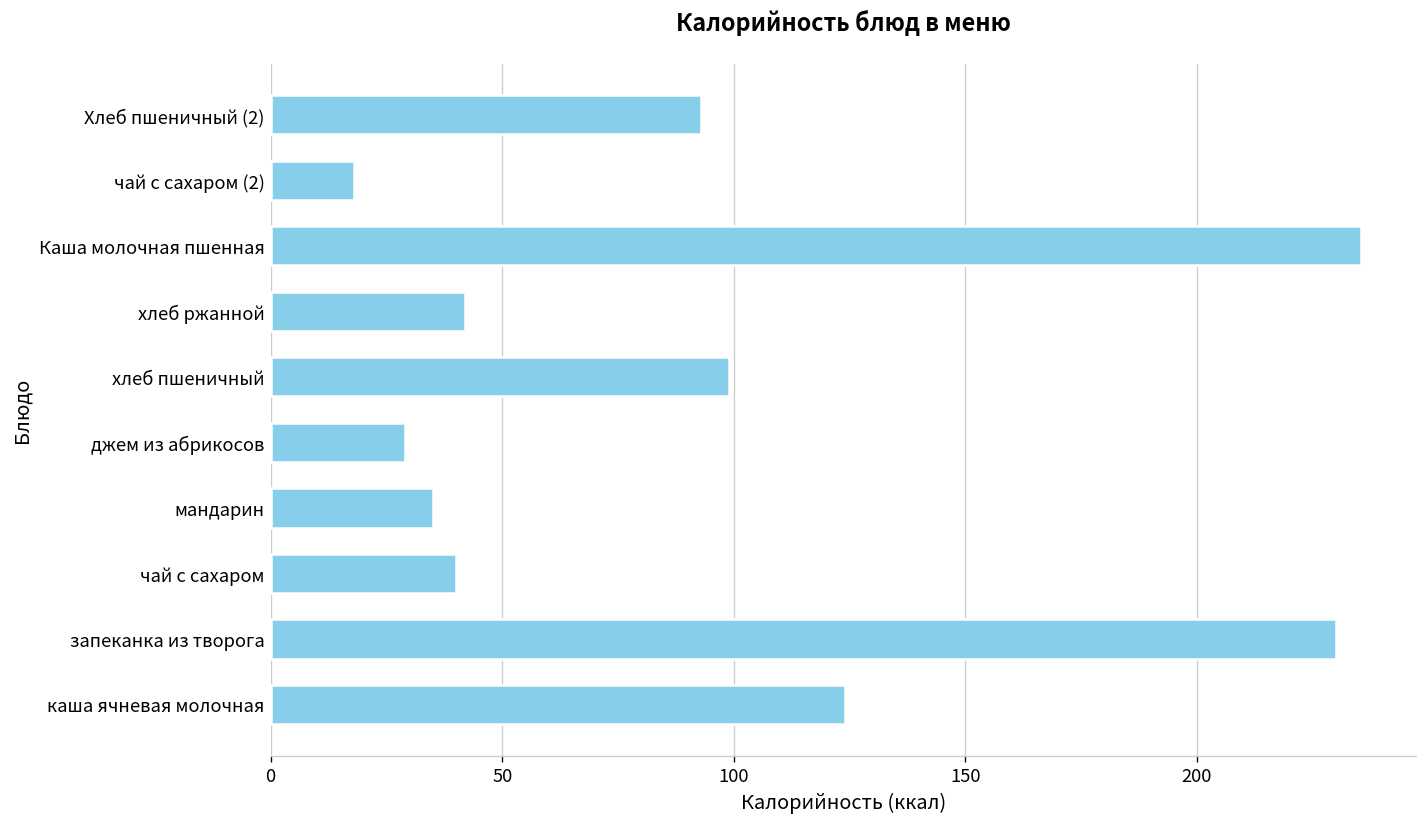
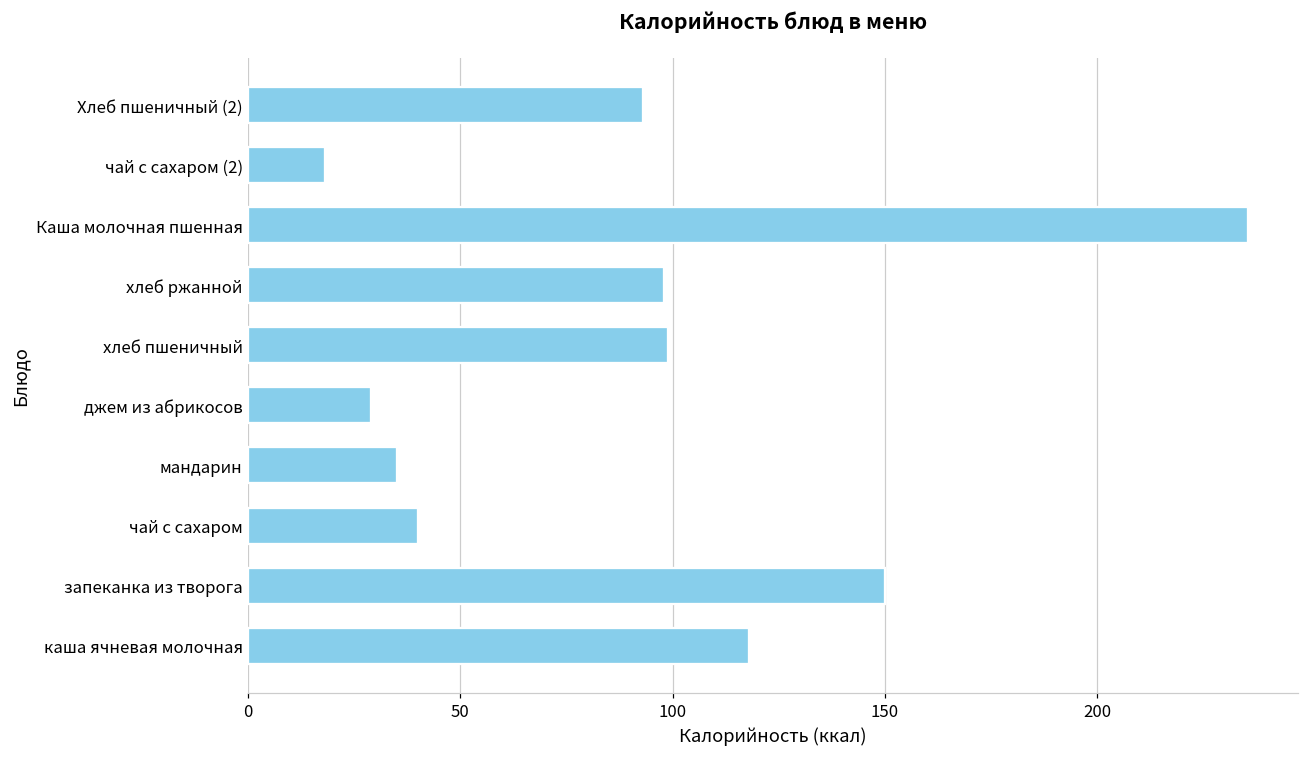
хлеб ржанной: 42 -> 98
запеканка из творога: 230 -> 150
каша ячневая молочная: 124 -> 118
